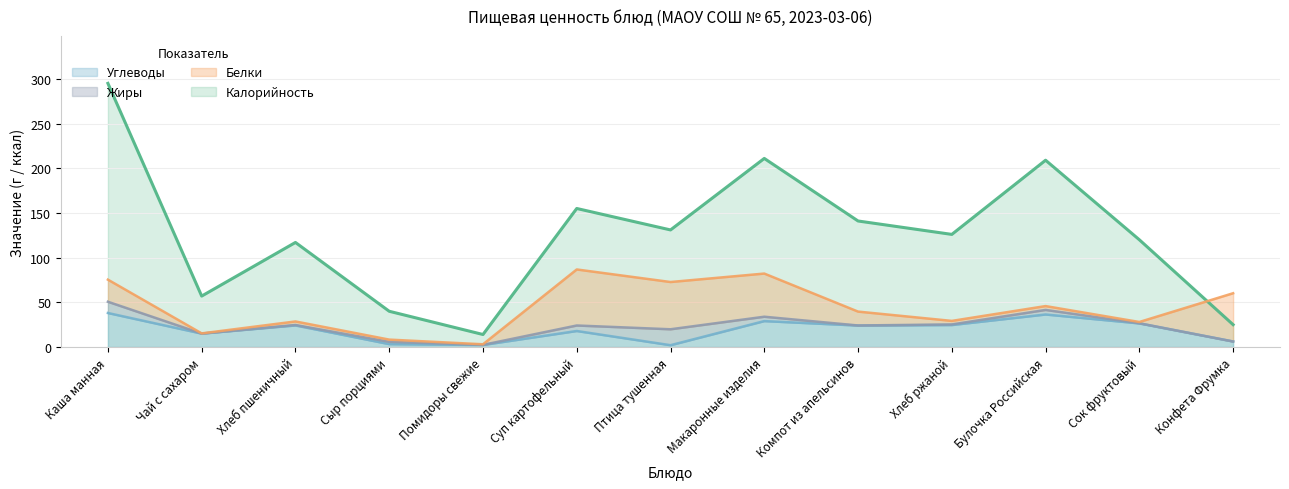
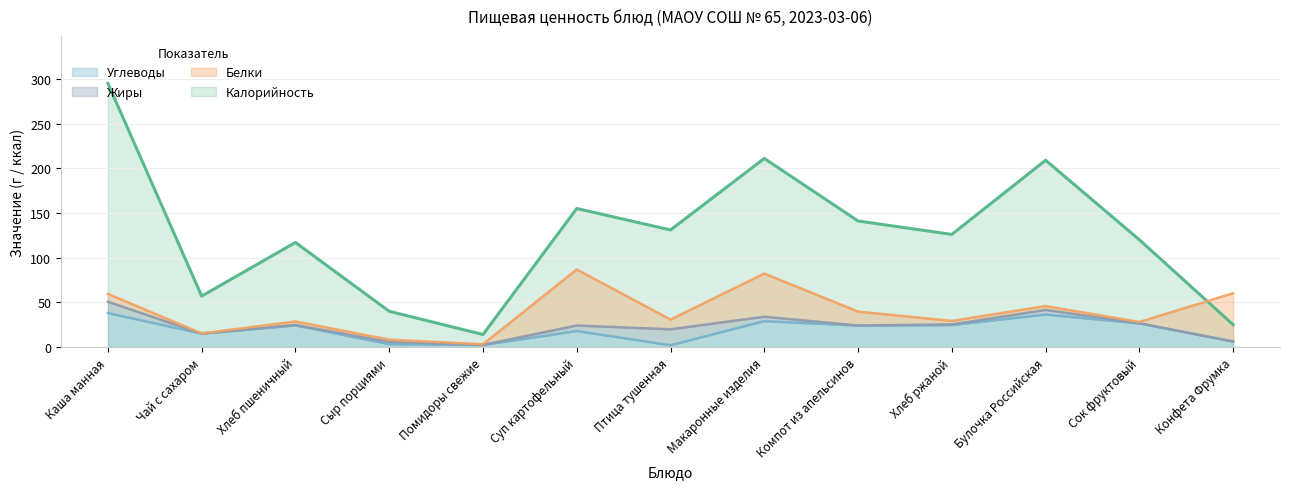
Белки, Каша манная: 20 -> 10
Белки, Птица тушенная: 50 -> 10
